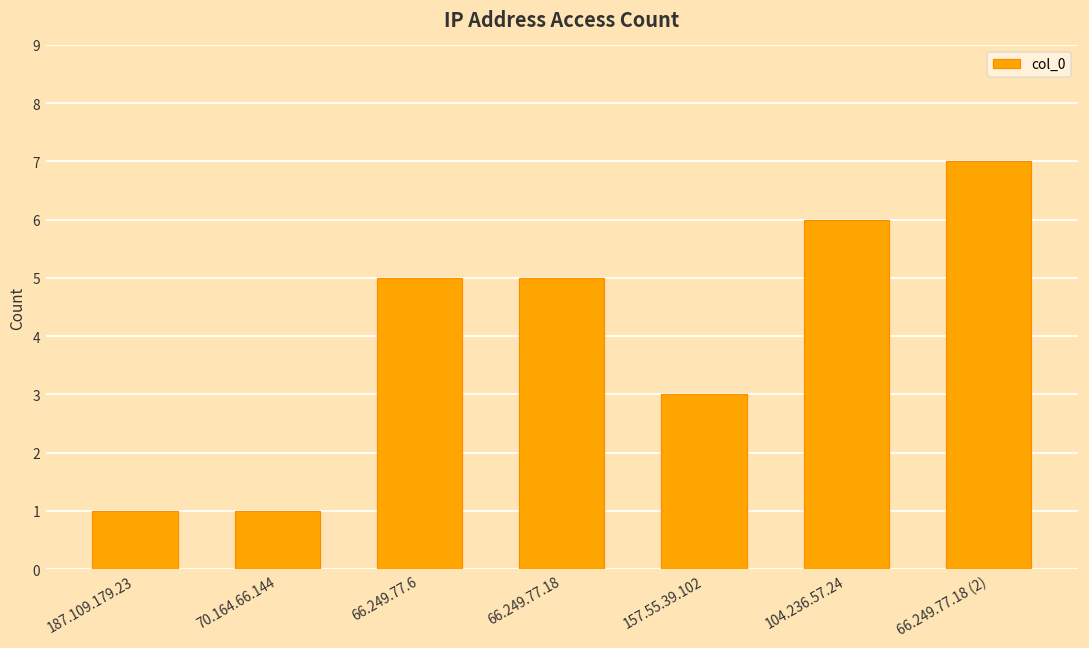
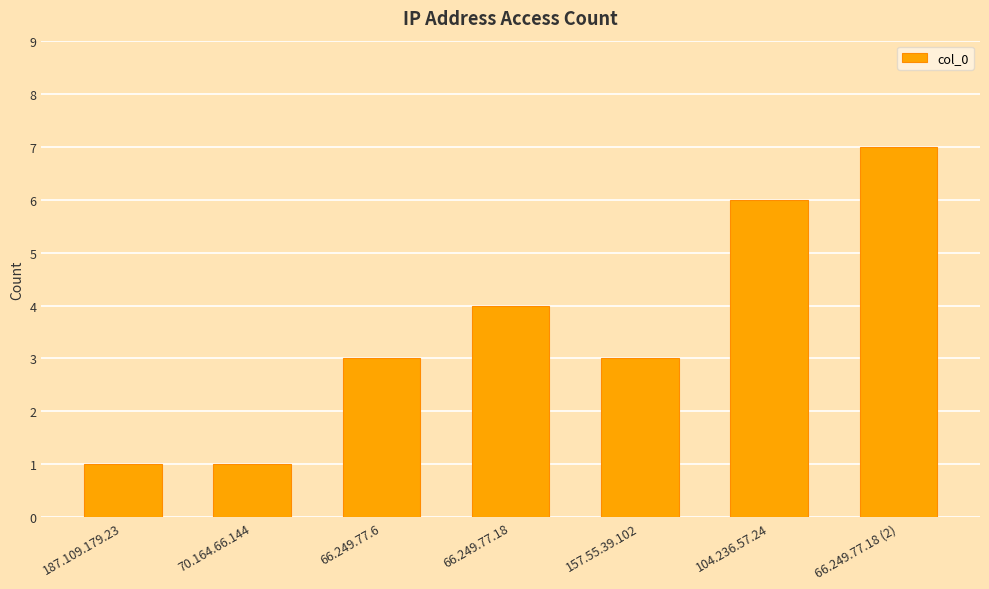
66.249.77.6: 5 -> 3
66.249.77.18: 5 -> 4
